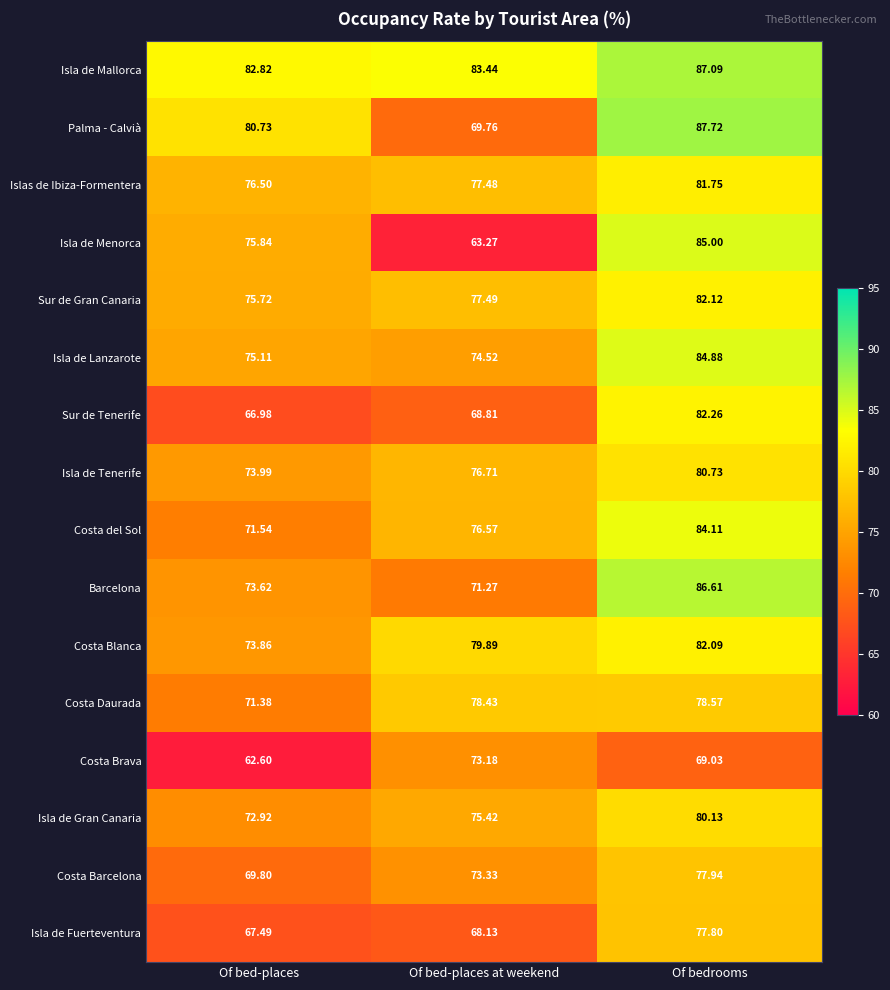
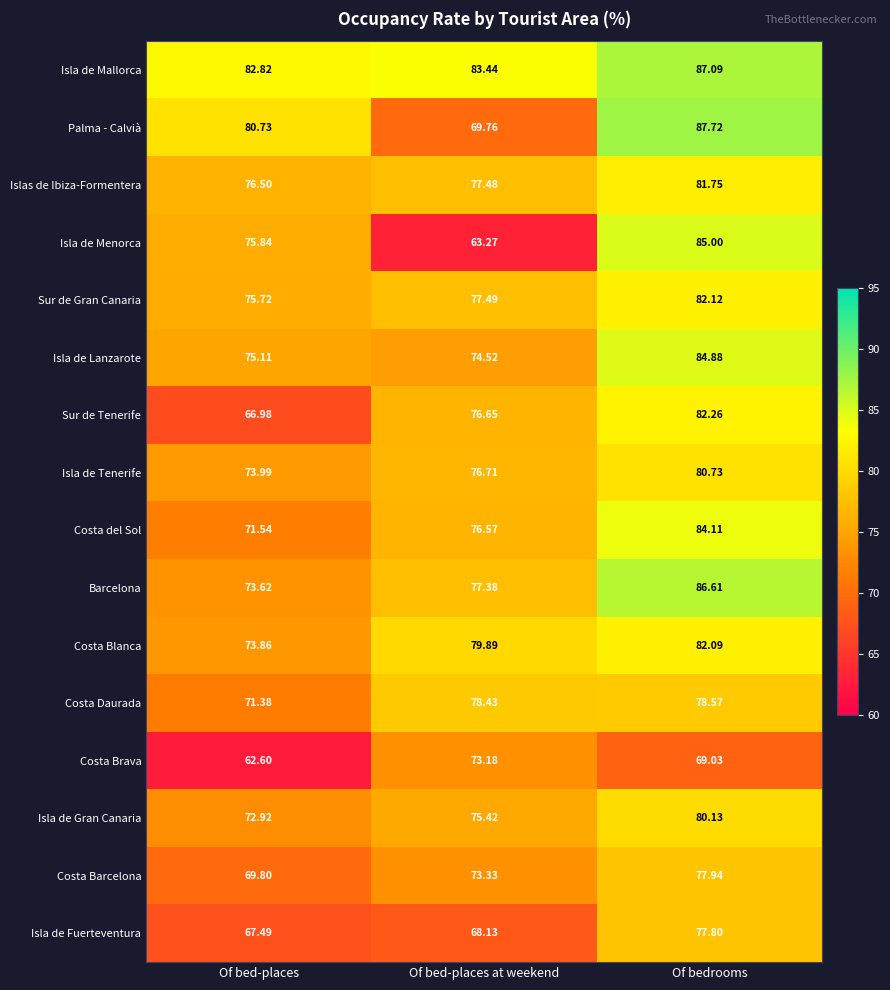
Sur de Tenerife, Of bed-places at weekend: 68.81 -> 76.65
Barcelona, Of bed-places at weekend: 71.27 -> 77.38
